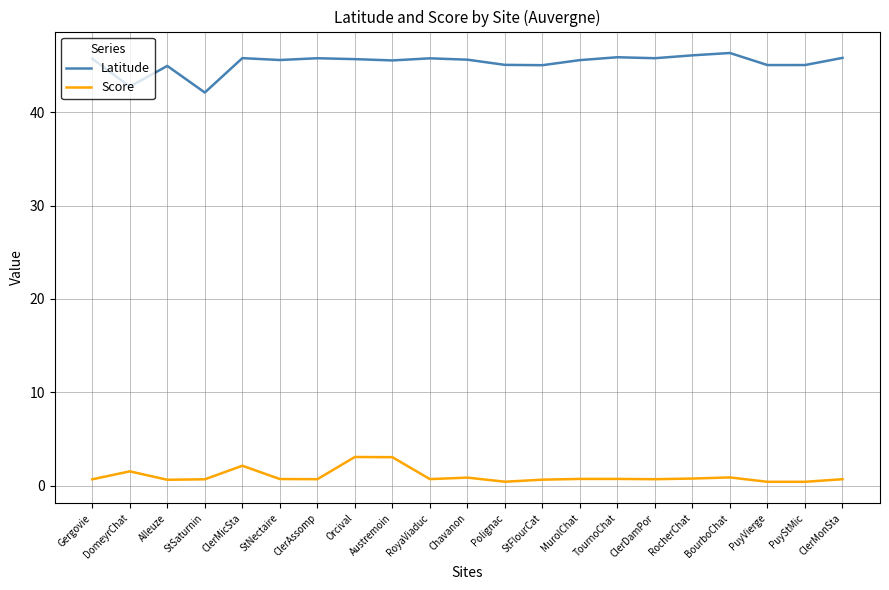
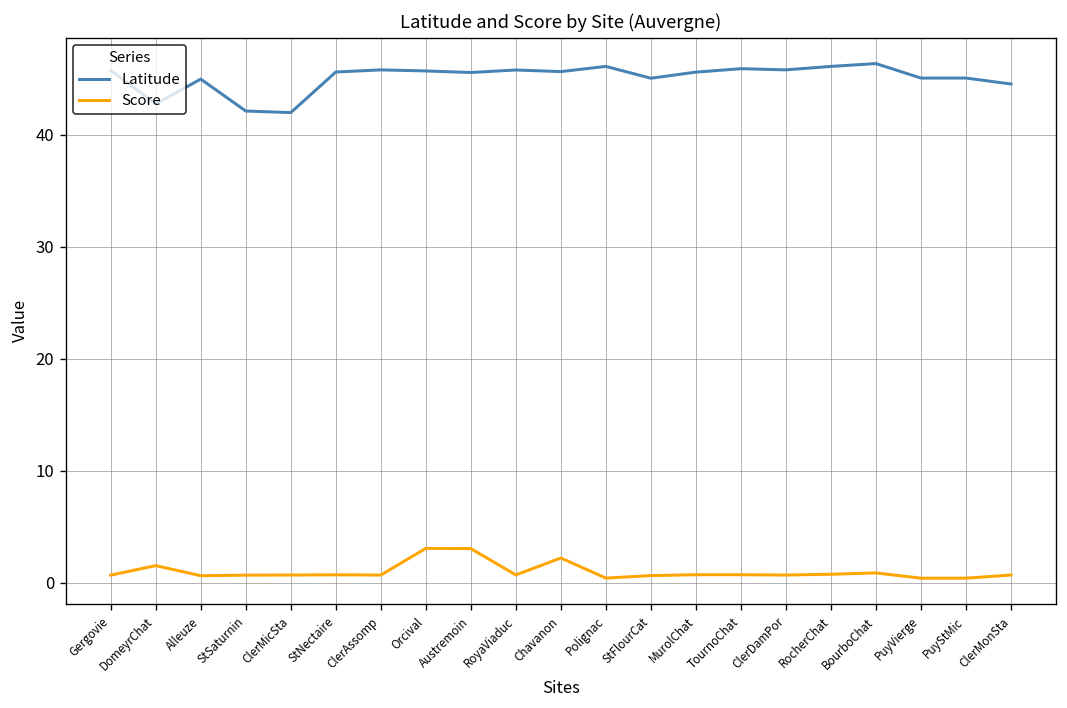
Latitude, ClerMicSta: 46 -> 42
Score, ClerMicSta: 2 -> 1
Score, Chavanon: 1 -> 2
Latitude, Polignac: 45 -> 46
Latitude, ClerMonSta: 46 -> 45
